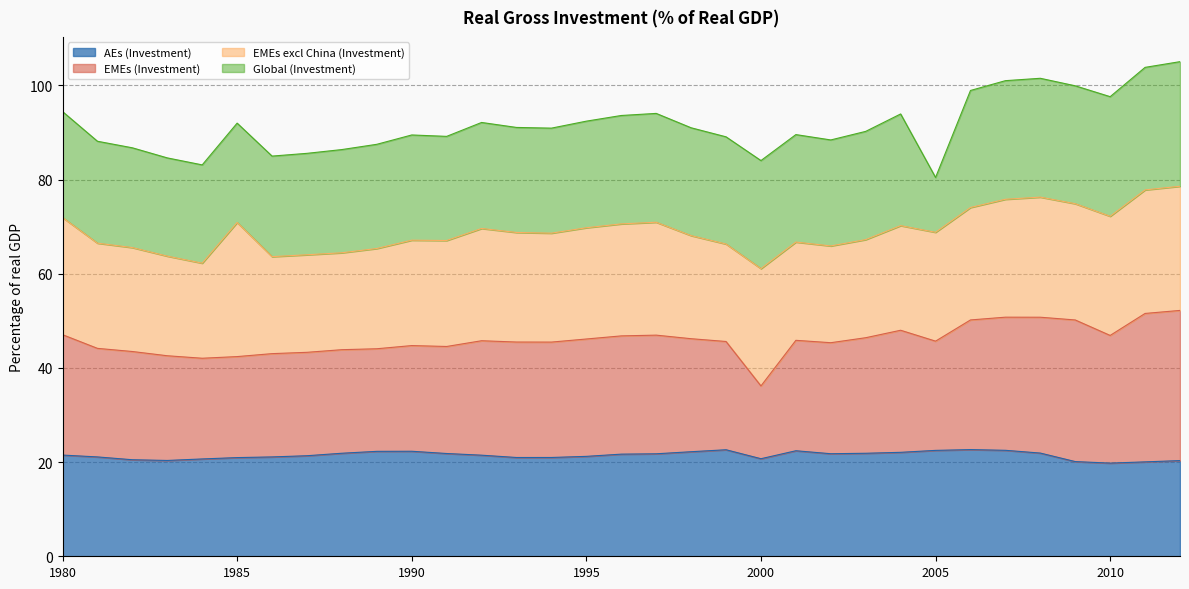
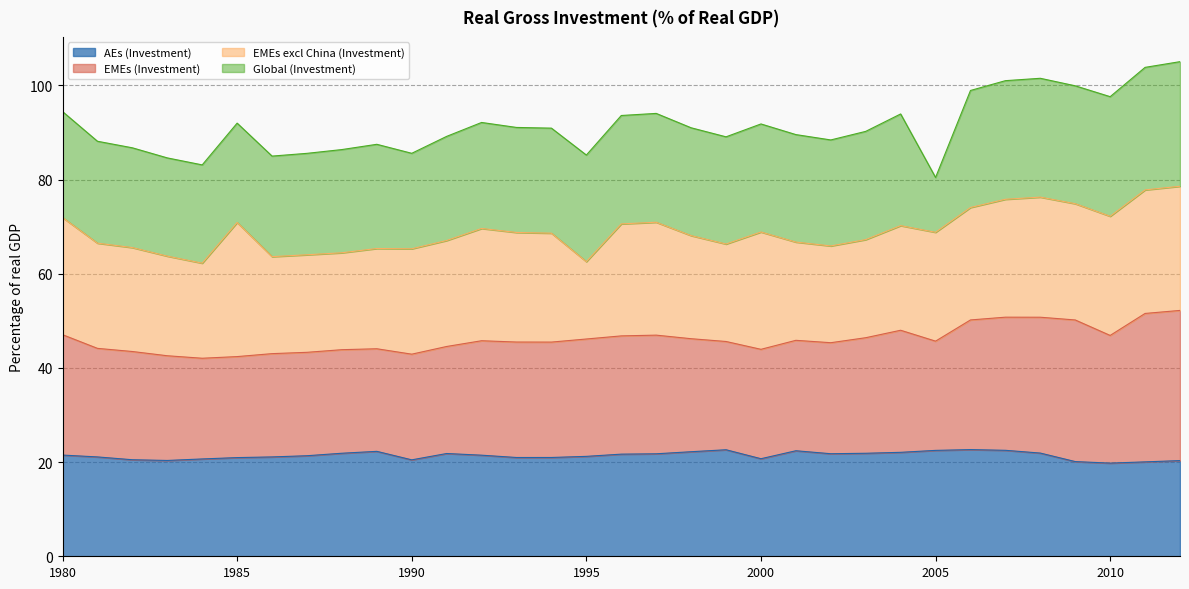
AEs (Investment), 1990: 22 -> 20
Global (Investment), 1990: 22 -> 20
EMEs excl China (Investment), 1995: 24 -> 16
EMEs (Investment), 2000: 15 -> 23
